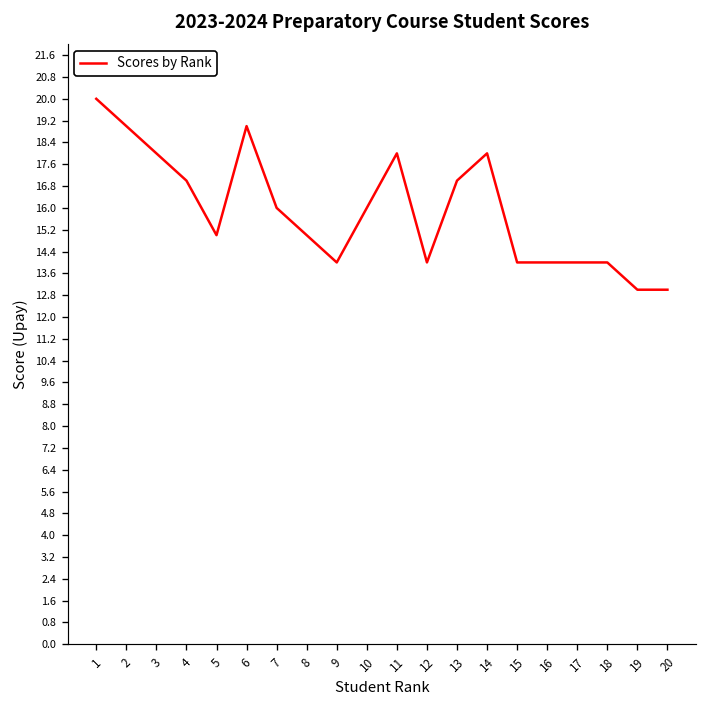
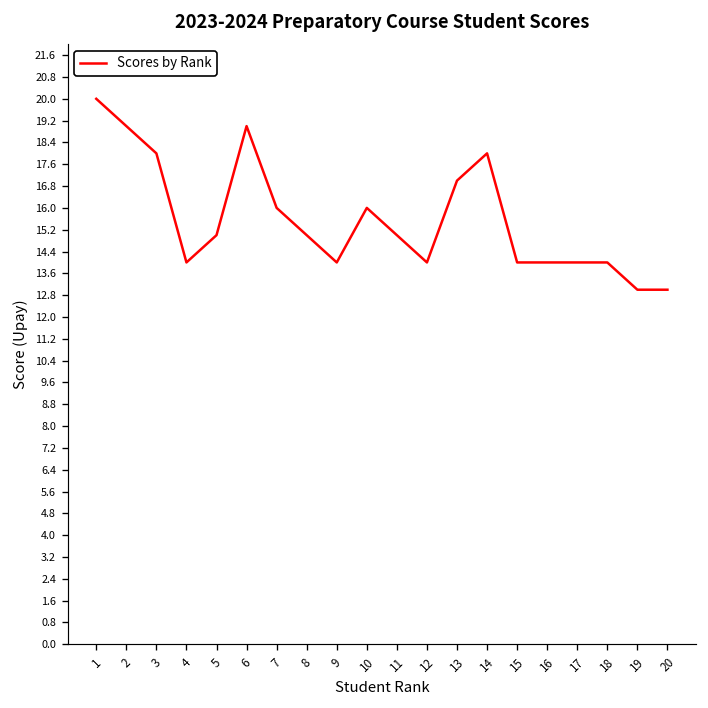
4: 17 -> 14
11: 18 -> 15
